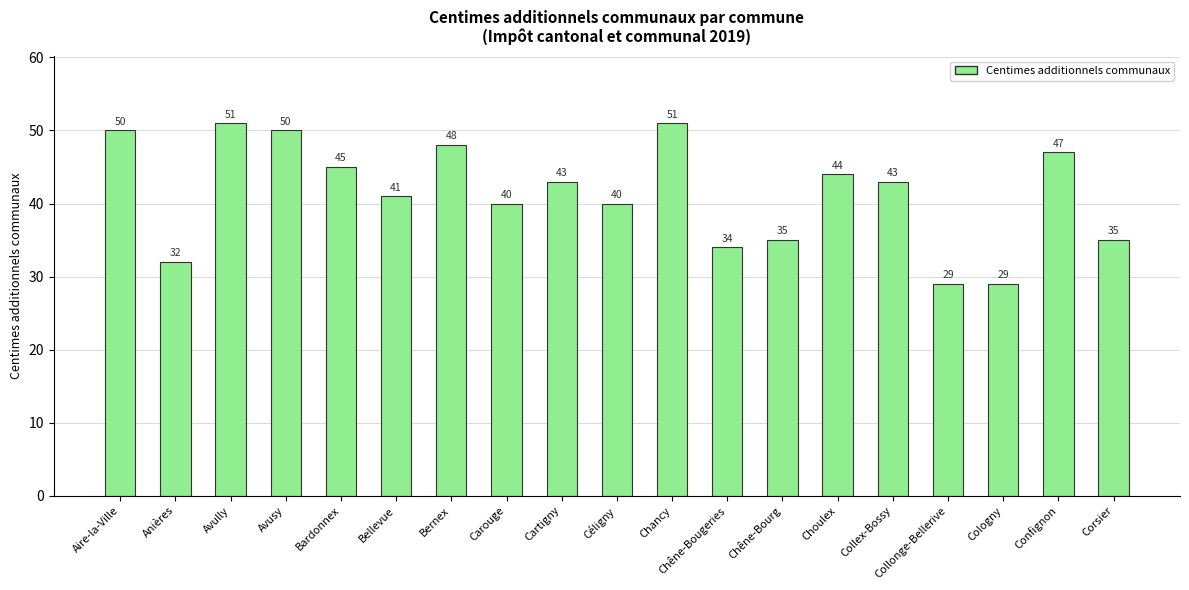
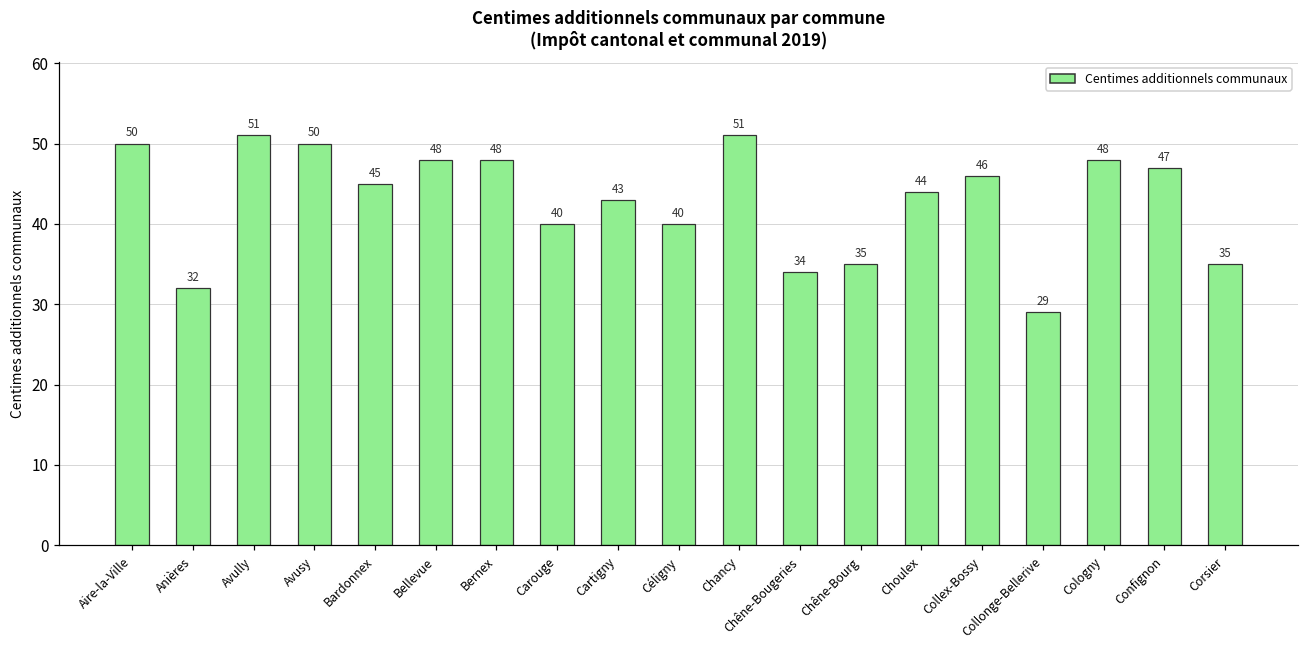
Bellevue: 41 -> 48
Collex-Bossy: 43 -> 46
Cologny: 29 -> 48
